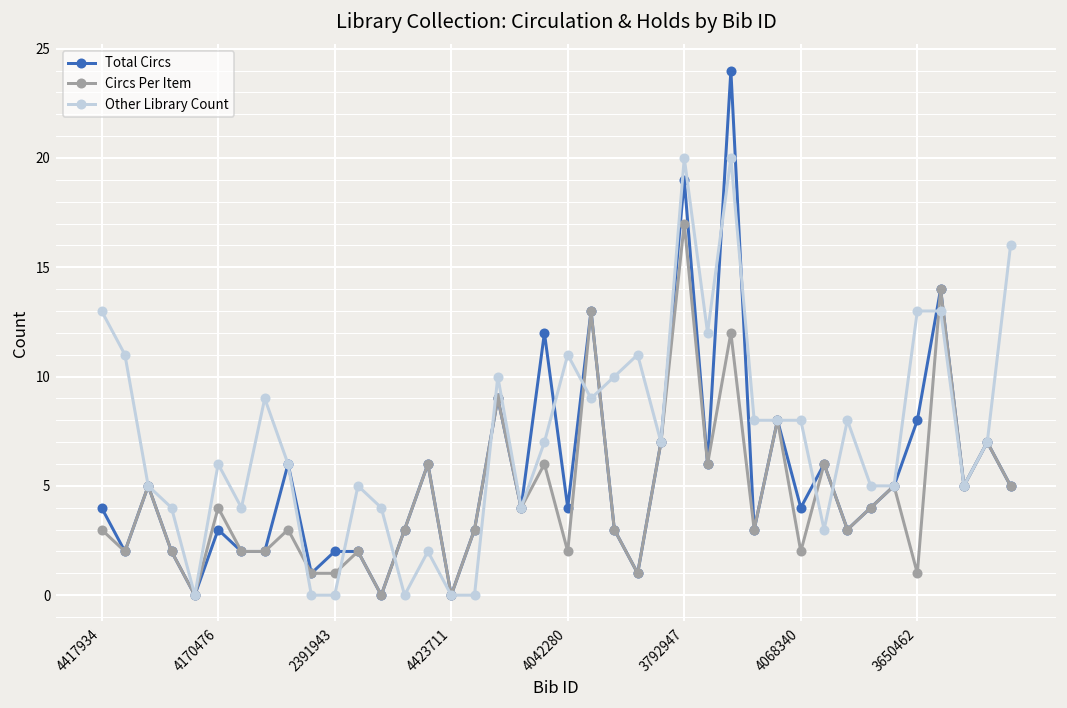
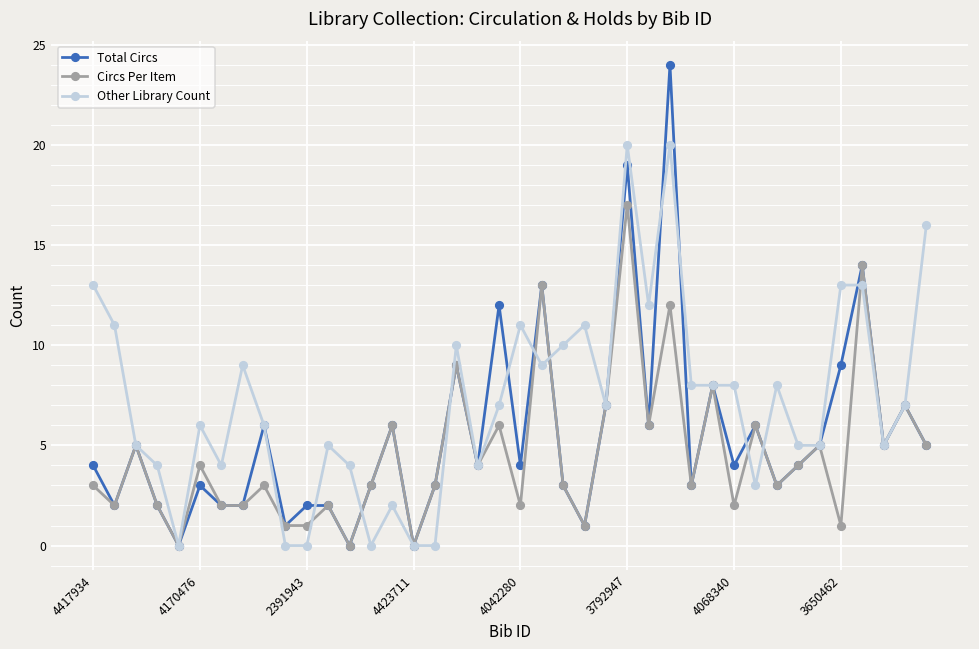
Total Circs, 3650462: 8 -> 9
